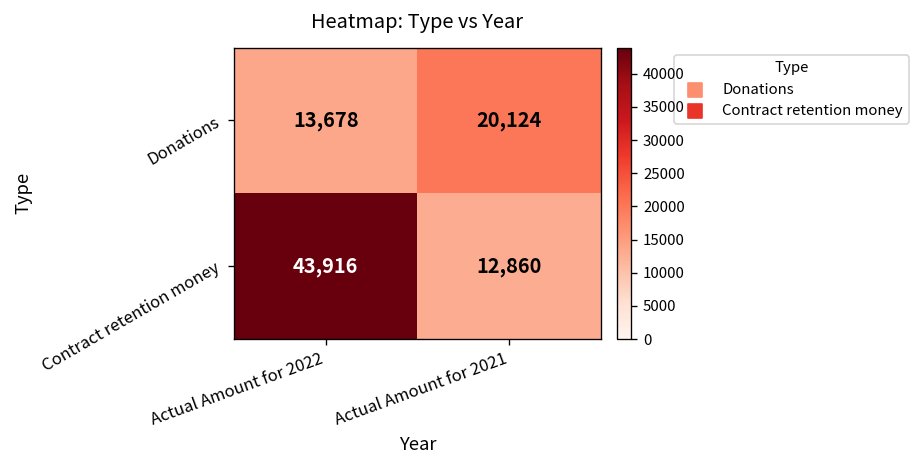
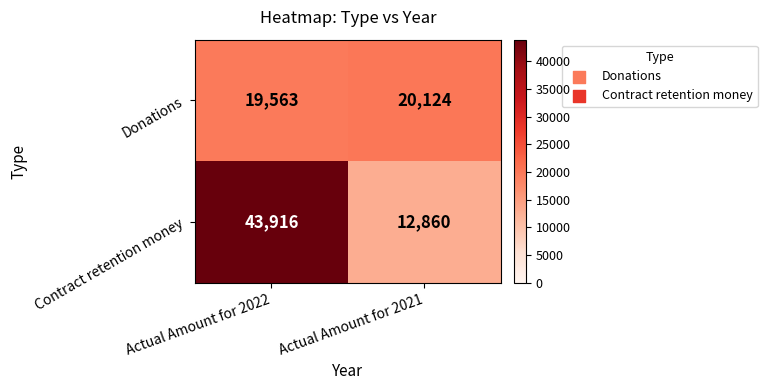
Donations, Actual Amount for 2022: 13,678 -> 19,563
